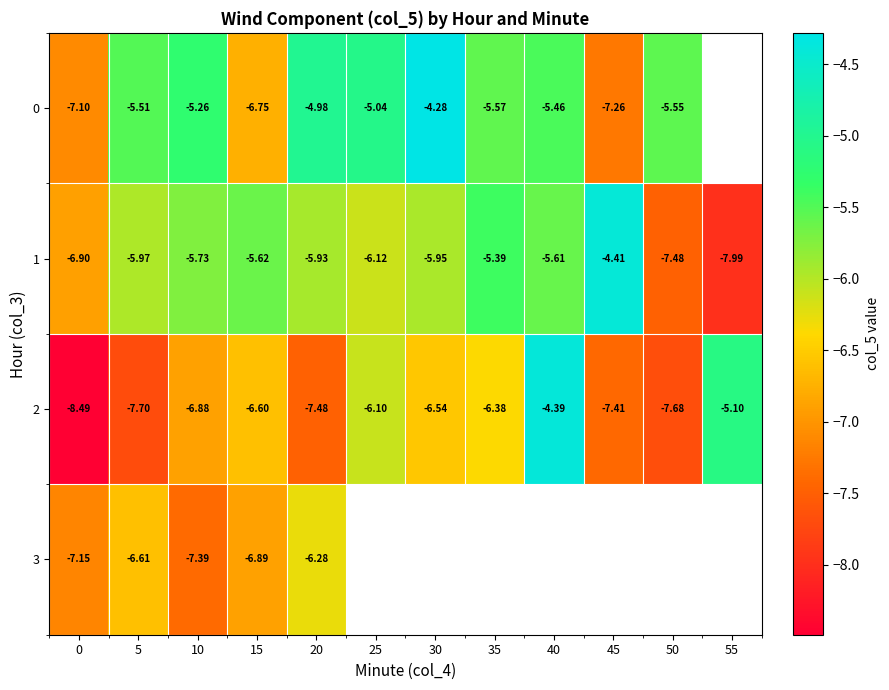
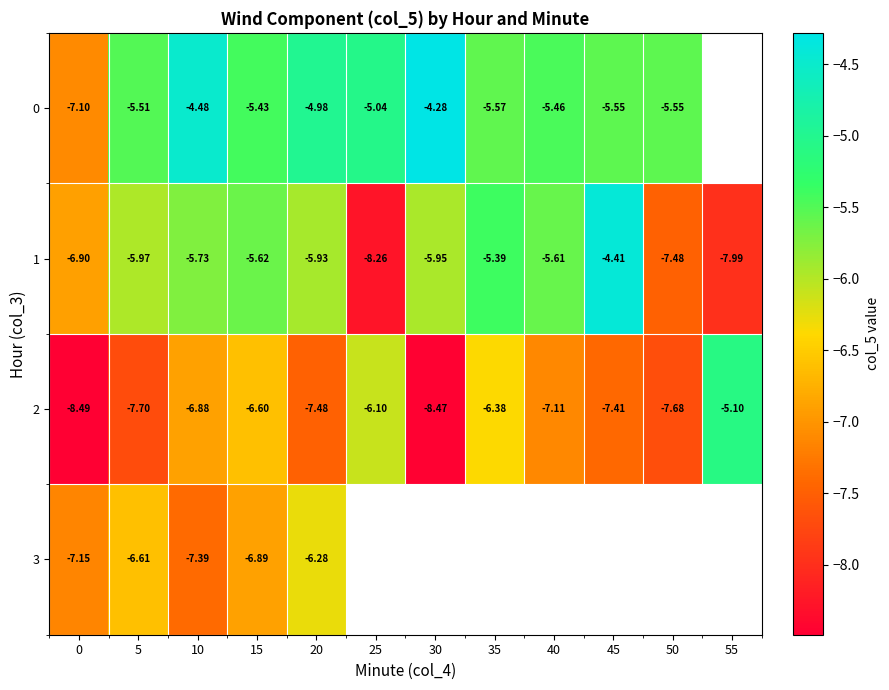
0, 10: -5.26 -> -4.48
0, 15: -6.75 -> -5.43
0, 45: -7.26 -> -5.55
1, 25: -6.12 -> -8.26
2, 30: -6.54 -> -8.47
2, 40: -4.39 -> -7.11
